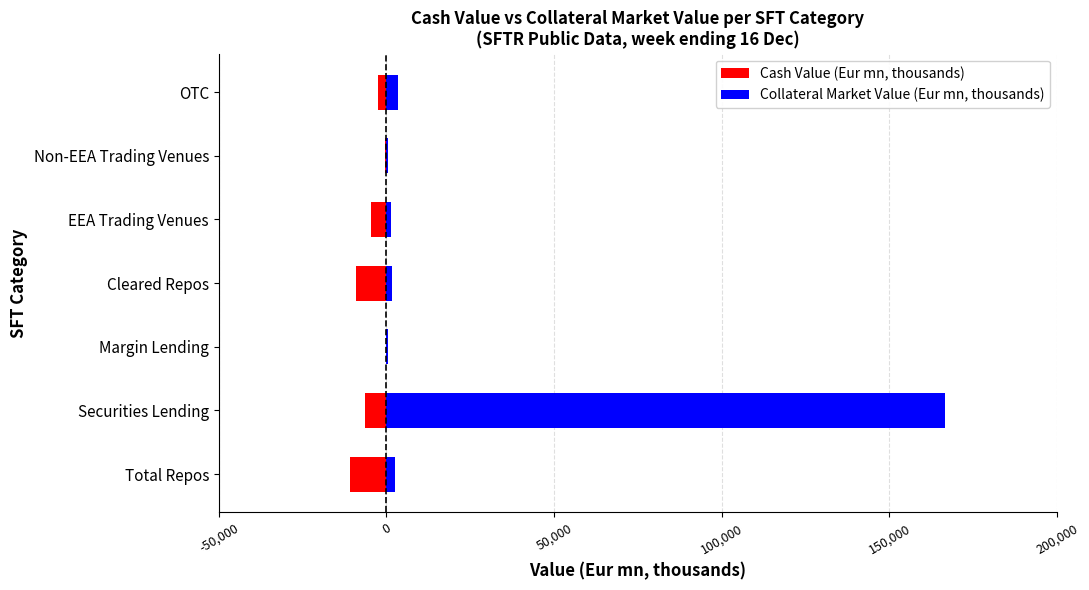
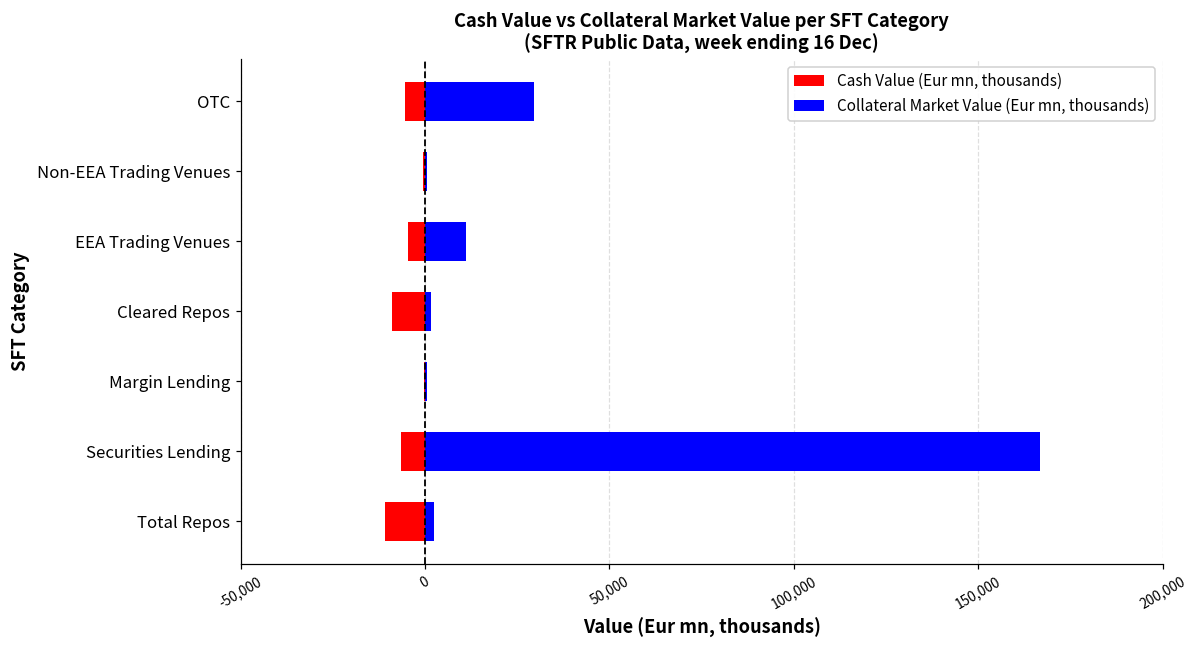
Cash Value (Eur mn, thousands), OTC: -2,000 -> -6,000
Collateral Market Value (Eur mn, thousands), OTC: 3,000 -> 29,000
Collateral Market Value (Eur mn, thousands), EEA Trading Venues: 1,000 -> 11,000
